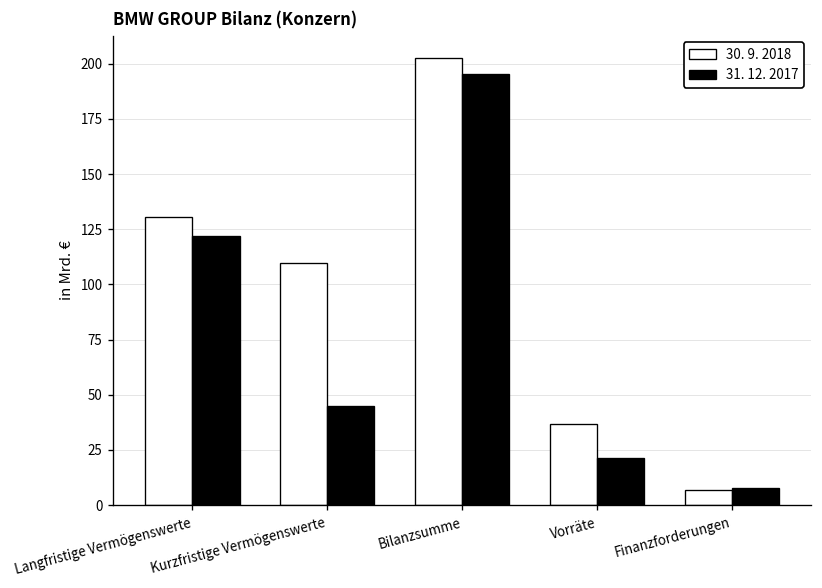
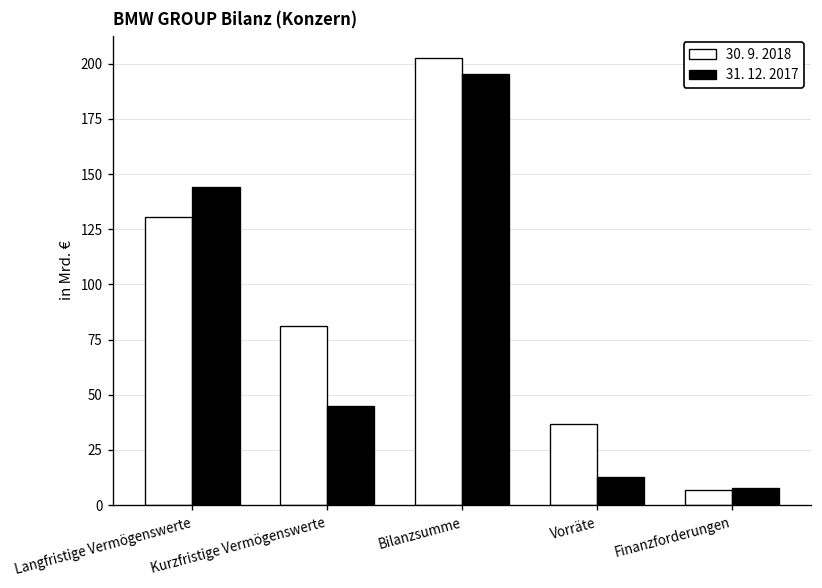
31. 12. 2017, Langfristige Vermögenswerte: 122 -> 144
30. 9. 2018, Kurzfristige Vermögenswerte: 110 -> 81
31. 12. 2017, Vorräte: 21 -> 13
